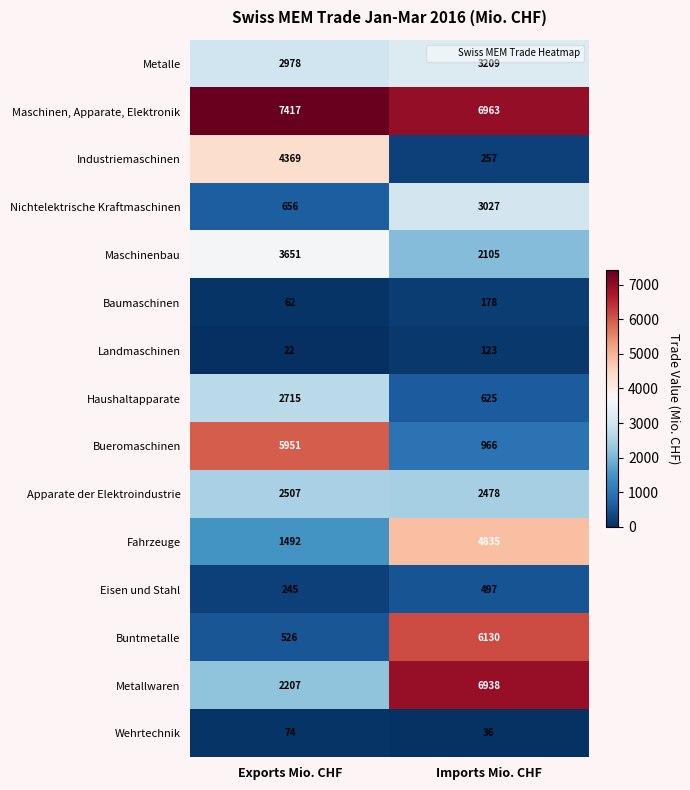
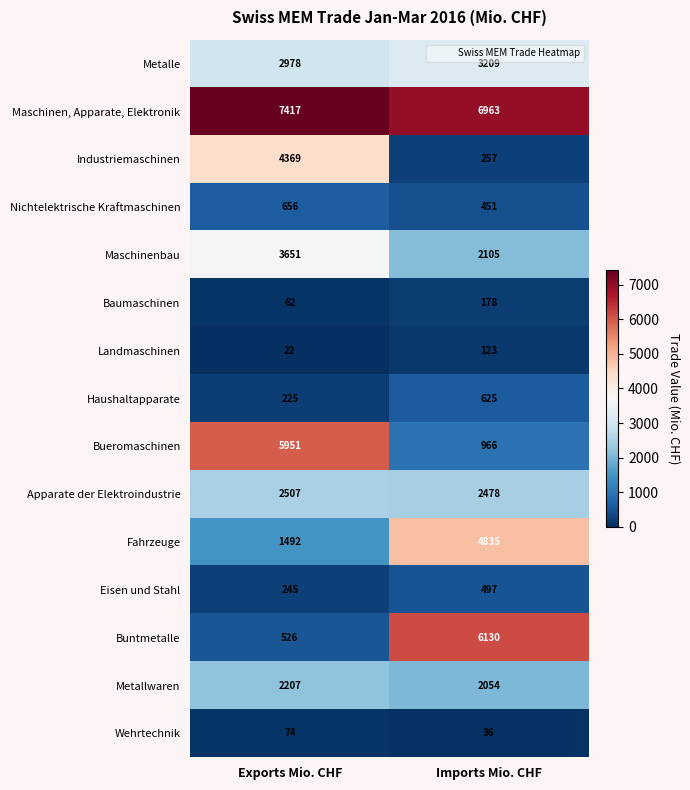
Nichtelektrische Kraftmaschinen, Imports Mio. CHF: 3027 -> 451
Haushaltapparate, Exports Mio. CHF: 2715 -> 225
Metallwaren, Imports Mio. CHF: 6938 -> 2054
